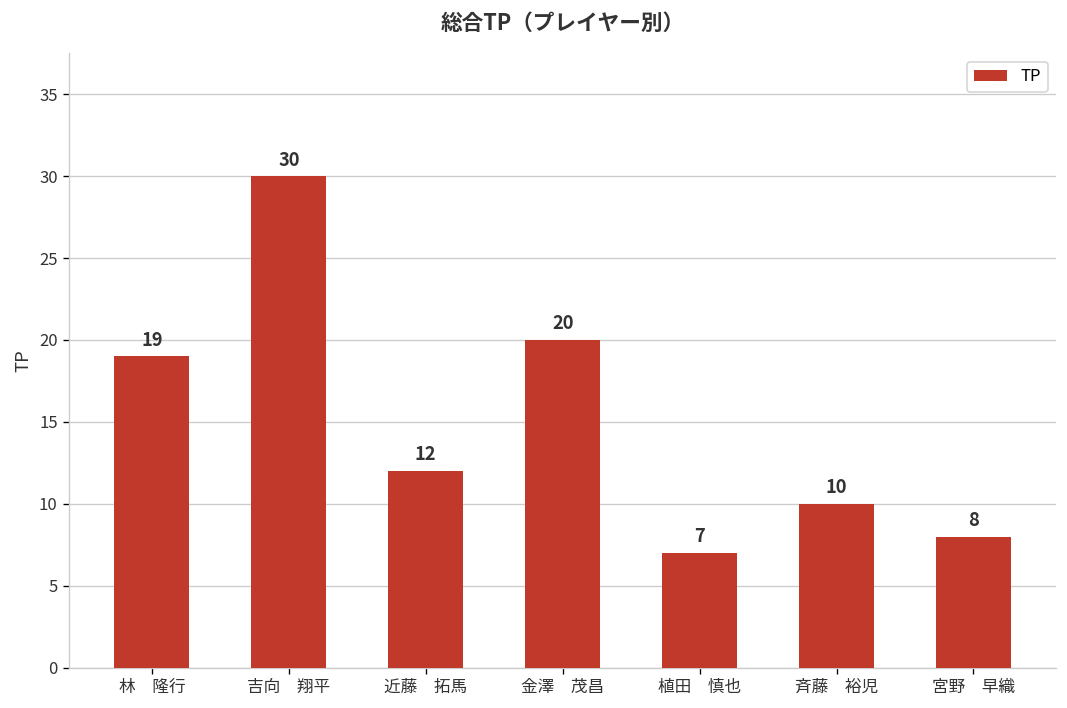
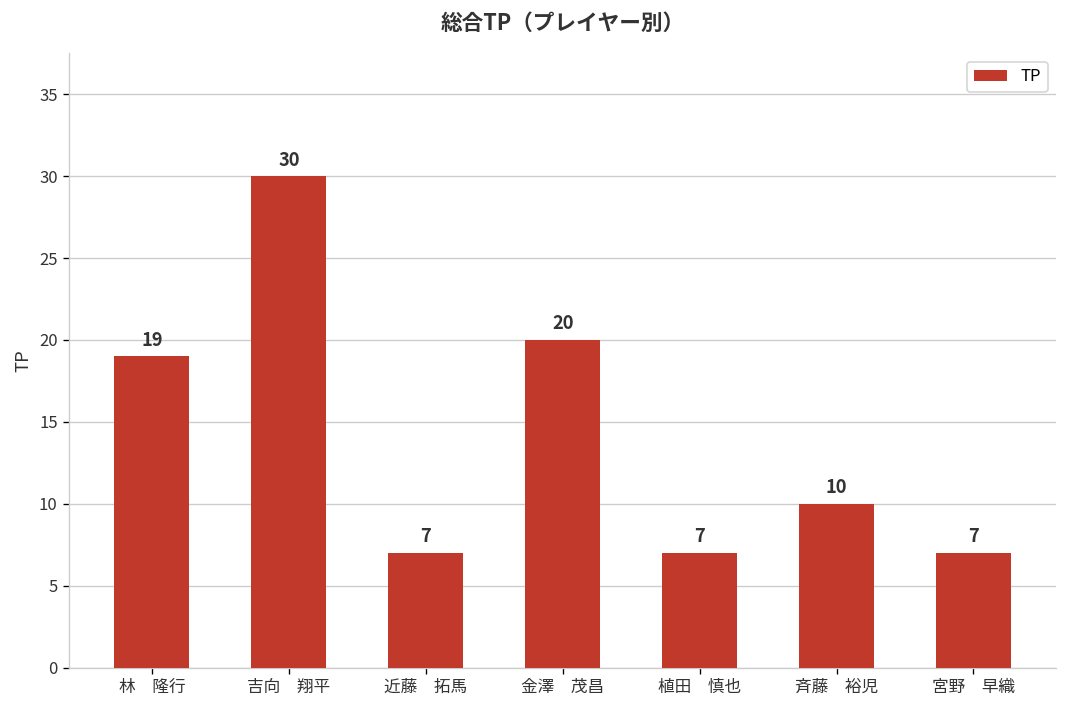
近藤 拓馬: 12 -> 7
宮野 早織: 8 -> 7
